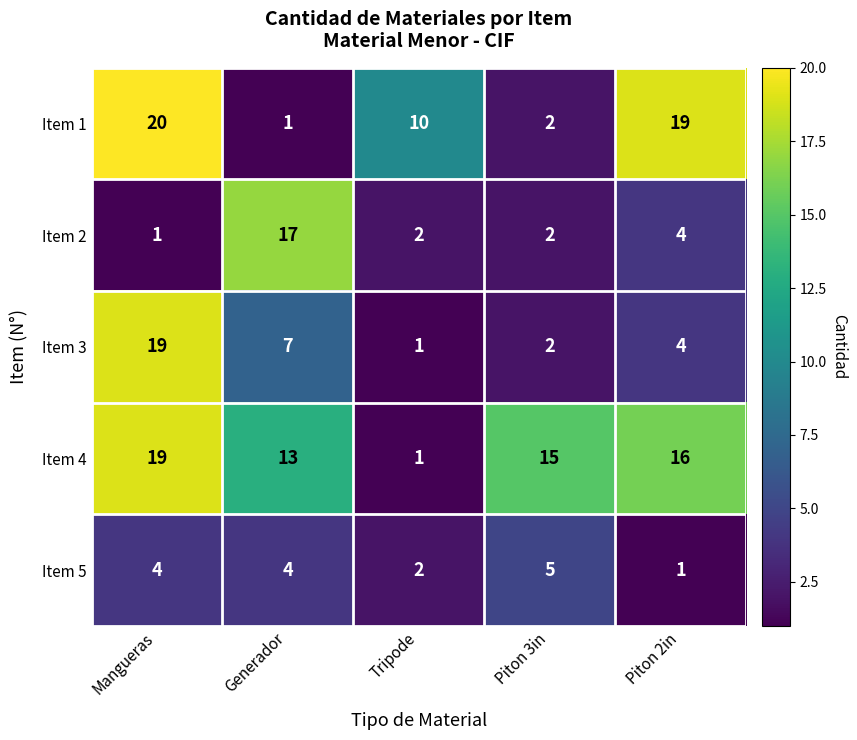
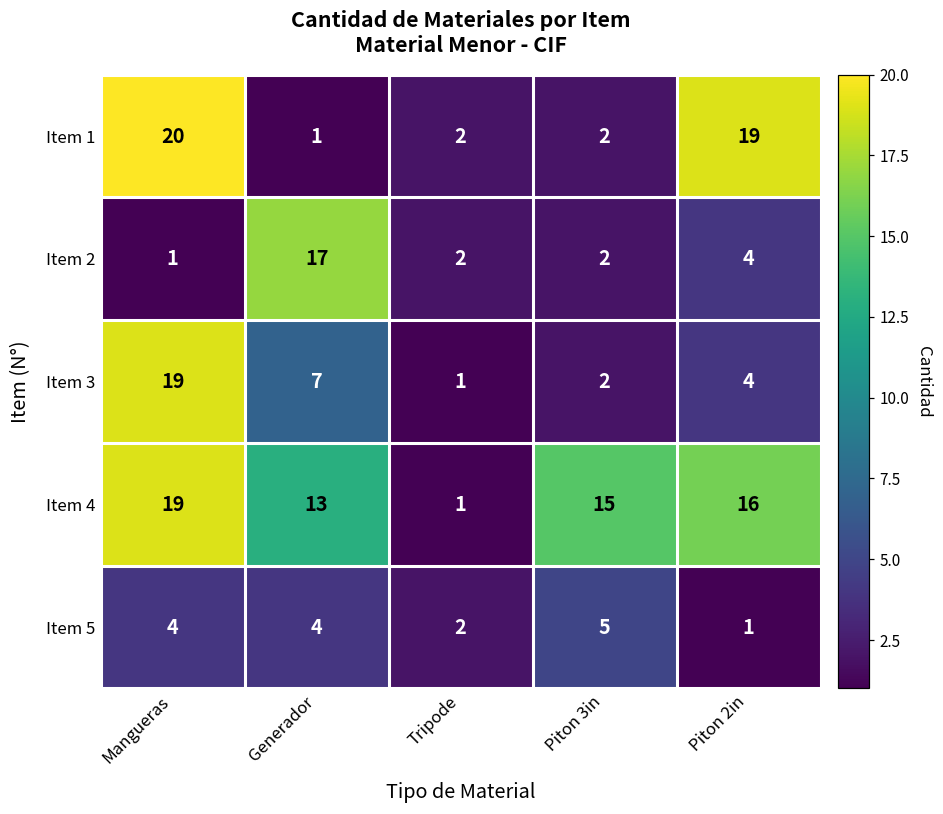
Item 1, Tripode: 10 -> 2
